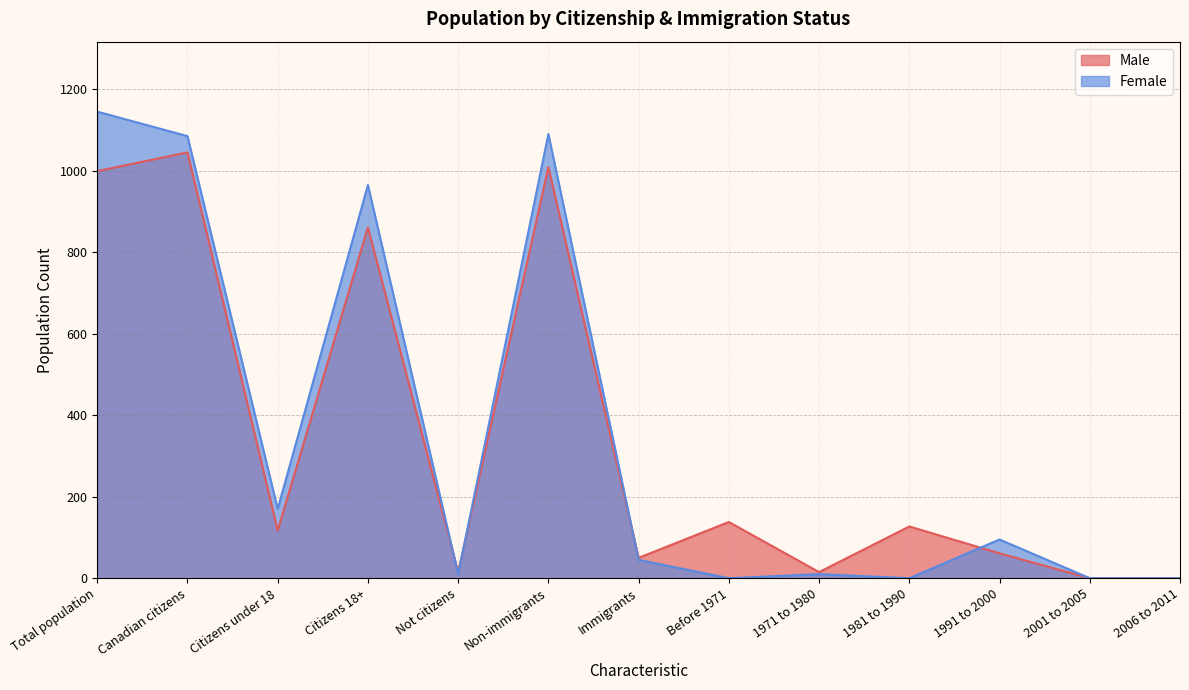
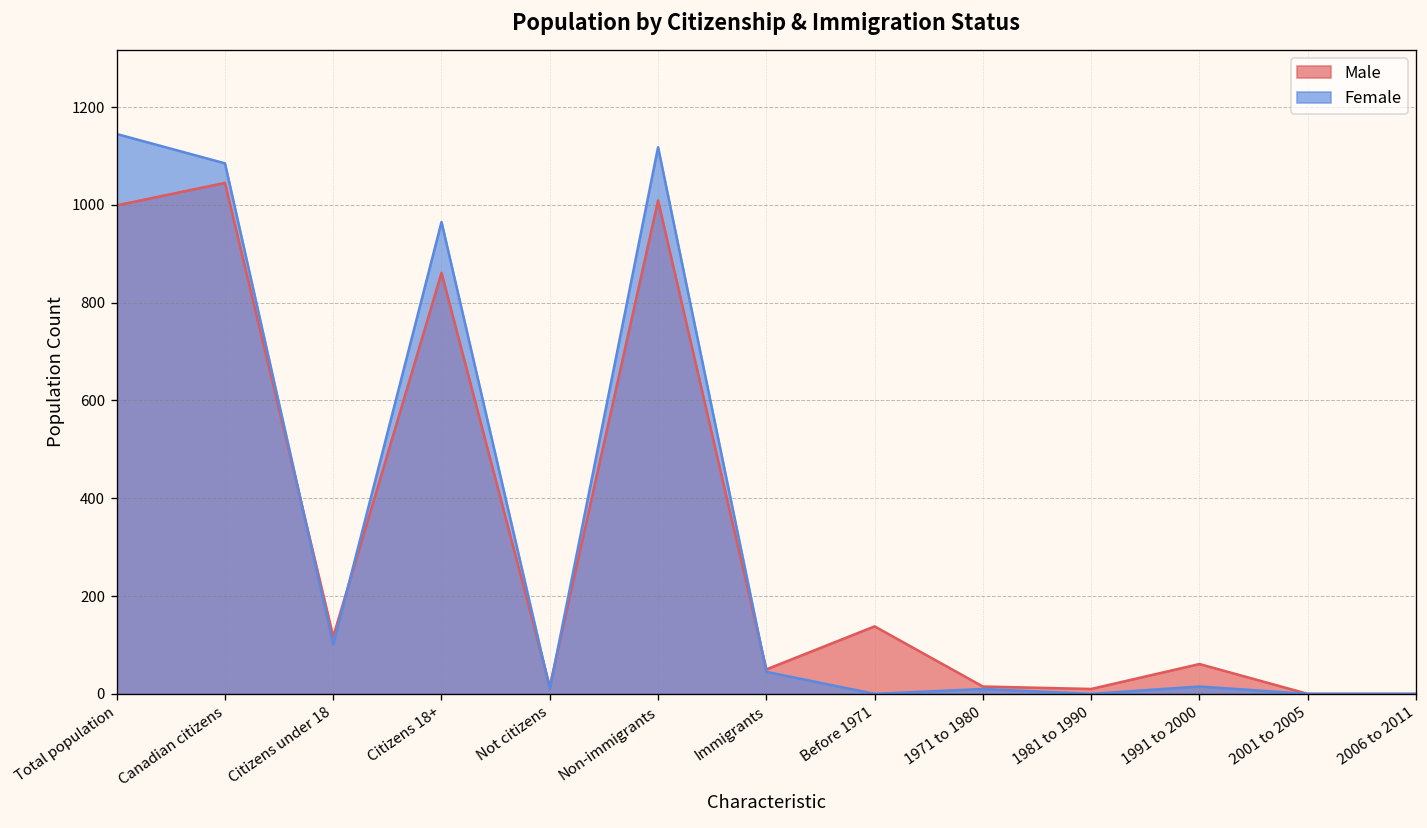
Female, Citizens under 18: 170 -> 100
Female, Non-immigrants: 1090 -> 1120
Male, 1981 to 1990: 130 -> 10
Female, 1991 to 2000: 100 -> 20
